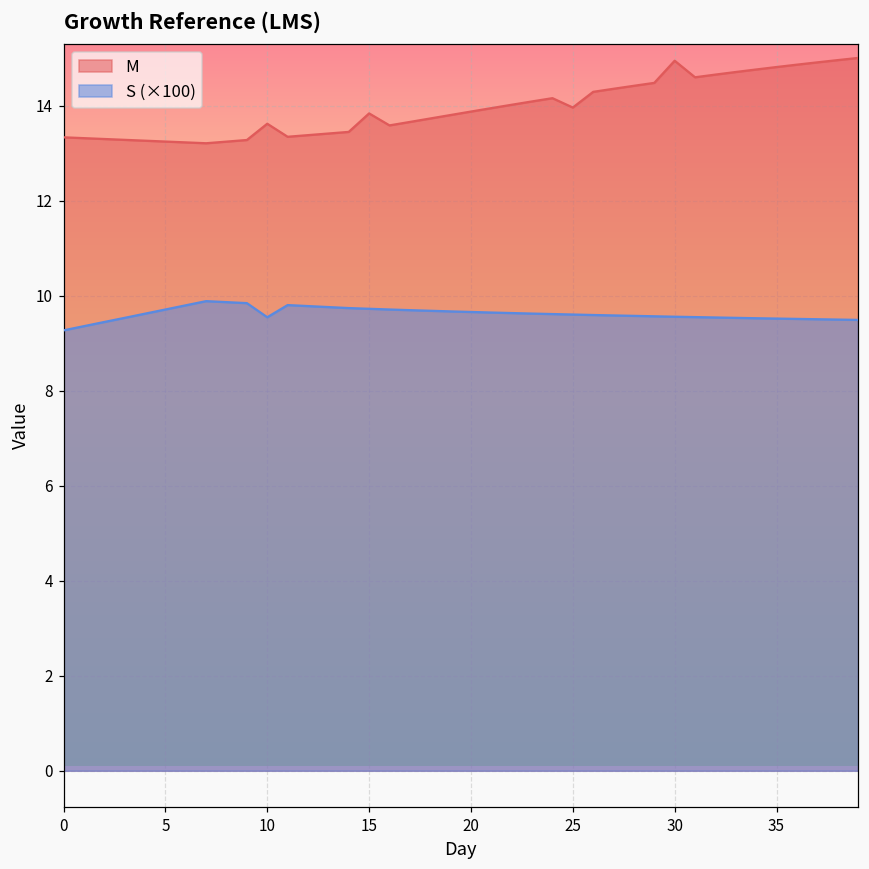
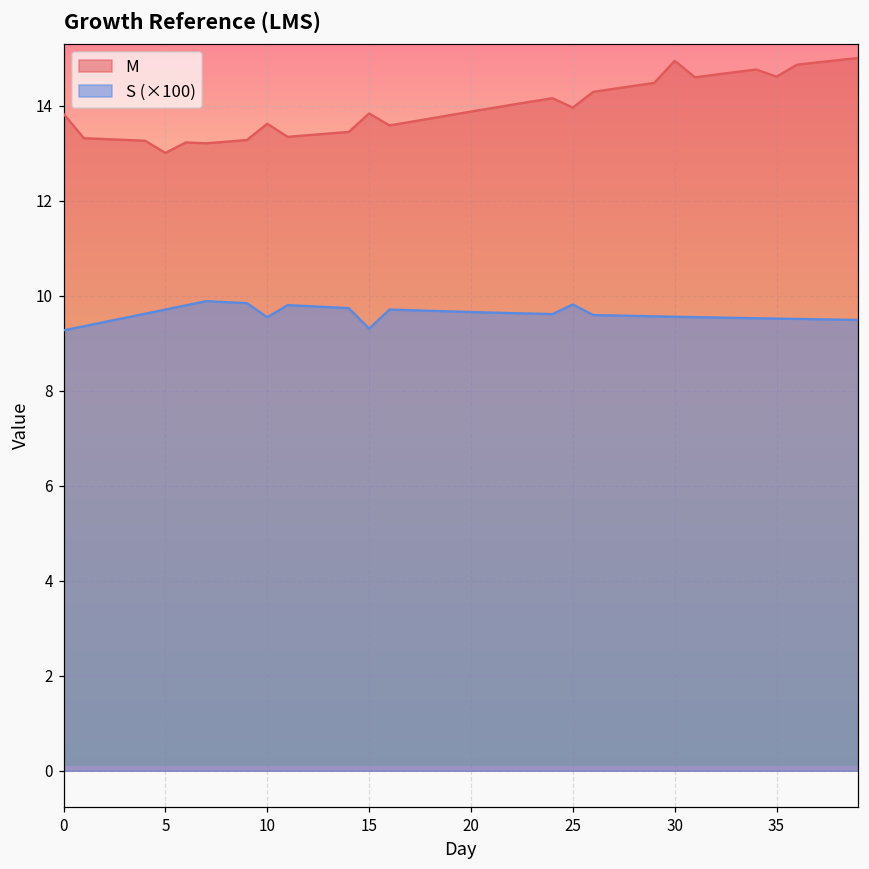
M, 0: 13.3 -> 13.8
M, 5: 13.2 -> 13.0
S (×100), 15: 9.7 -> 9.3
S (×100), 25: 9.6 -> 9.8
M, 35: 14.8 -> 14.6
